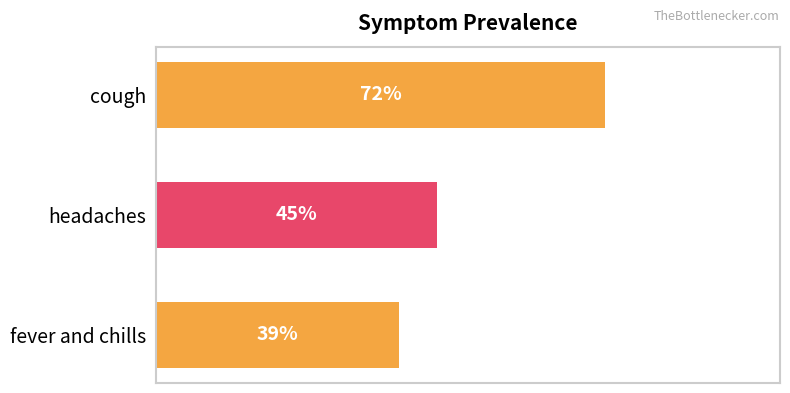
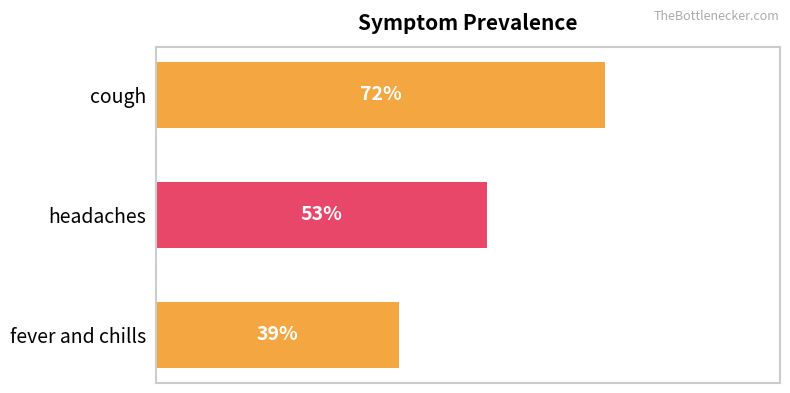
headaches: 45% -> 53%
